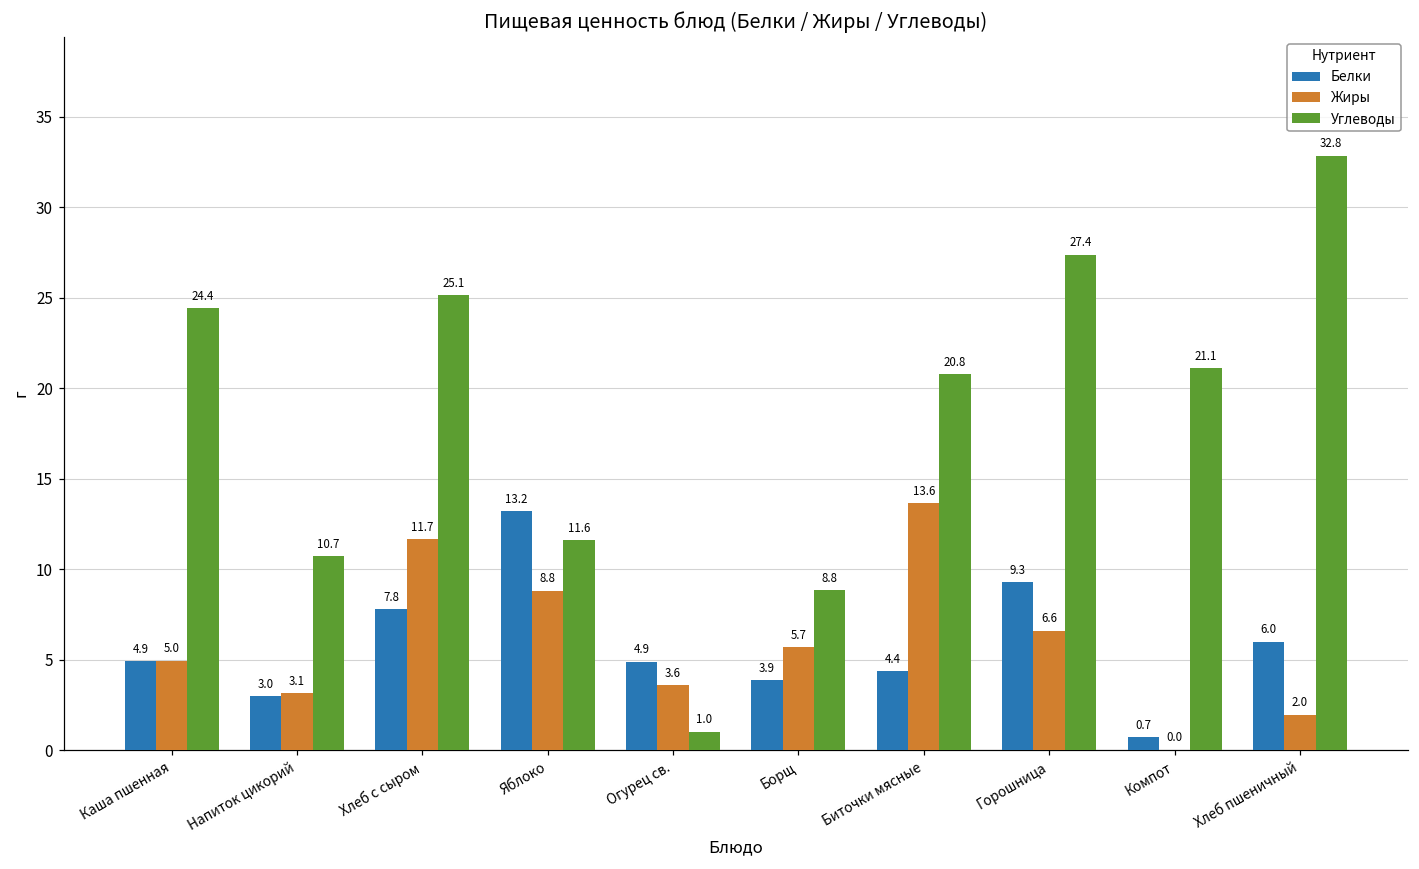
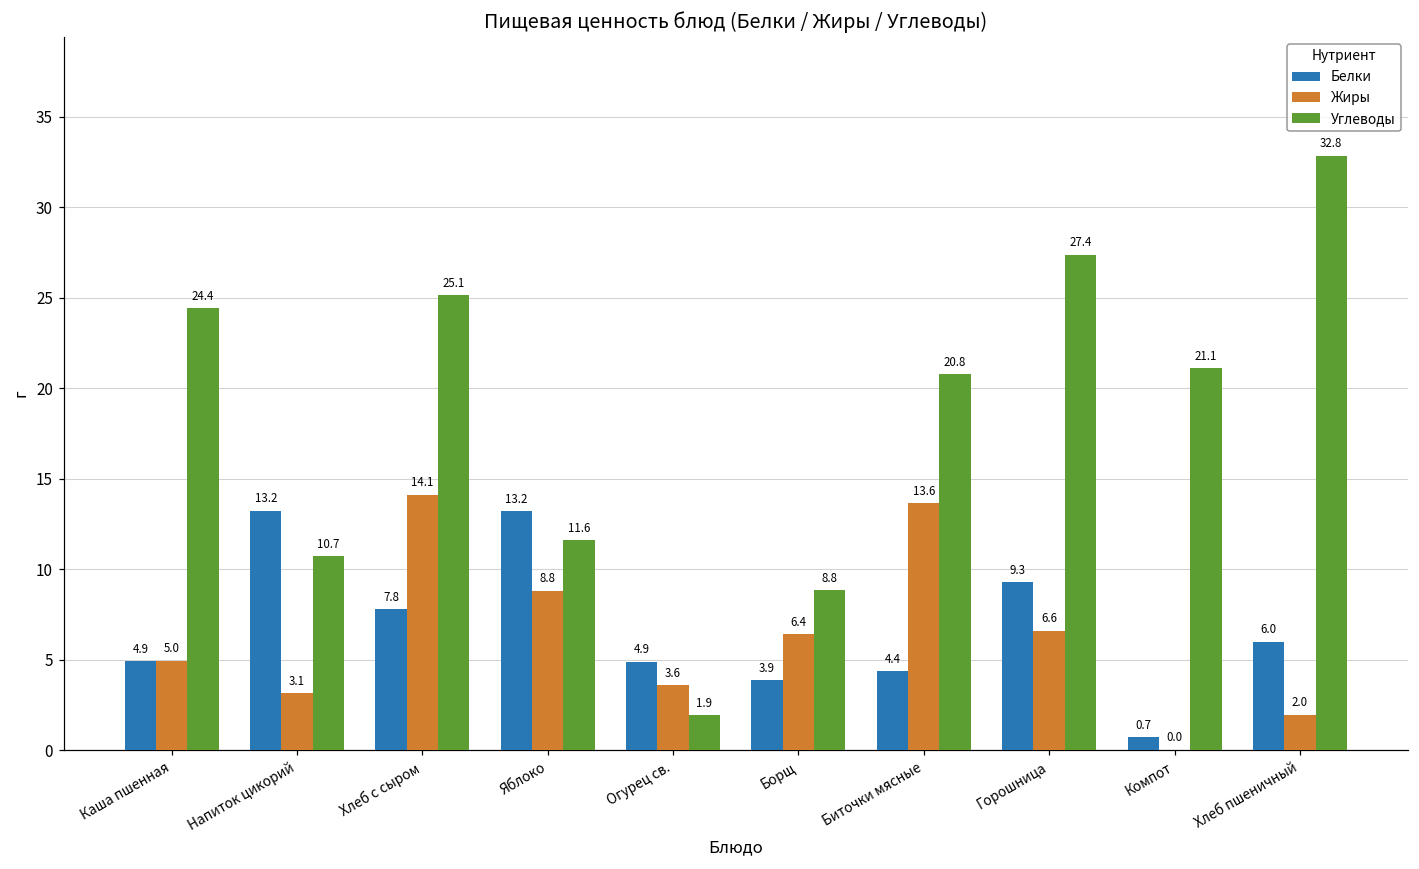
Белки, Напиток цикорий: 3.0 -> 13.2
Жиры, Хлеб с сыром: 11.7 -> 14.1
Углеводы, Огурец св.: 1.0 -> 1.9
Жиры, Борщ: 5.7 -> 6.4
